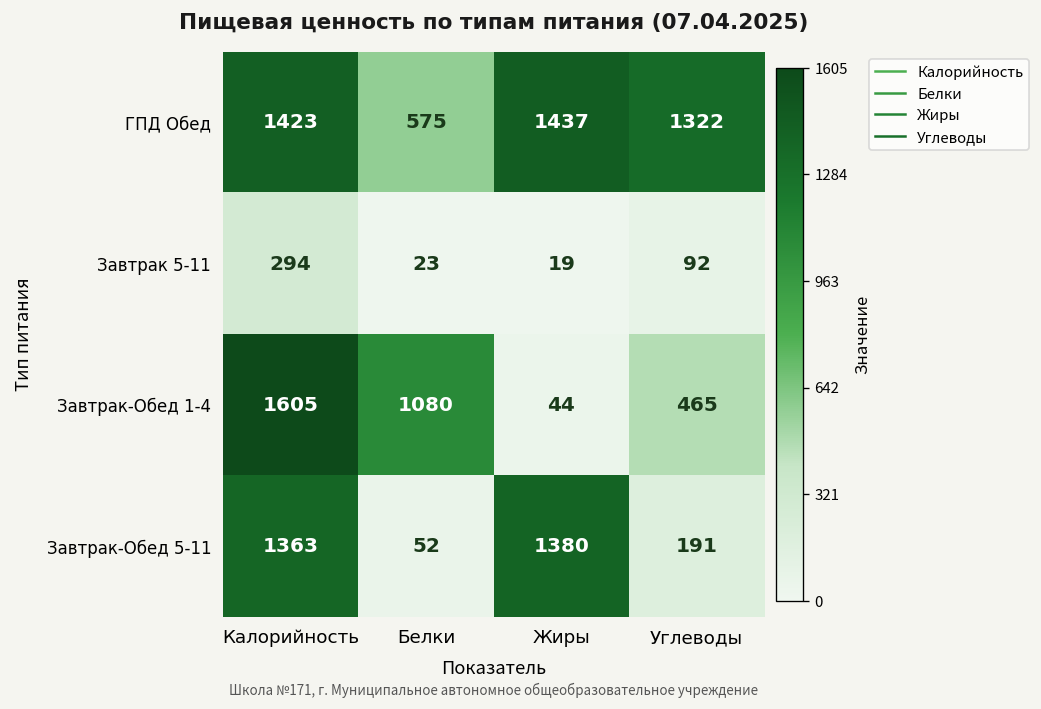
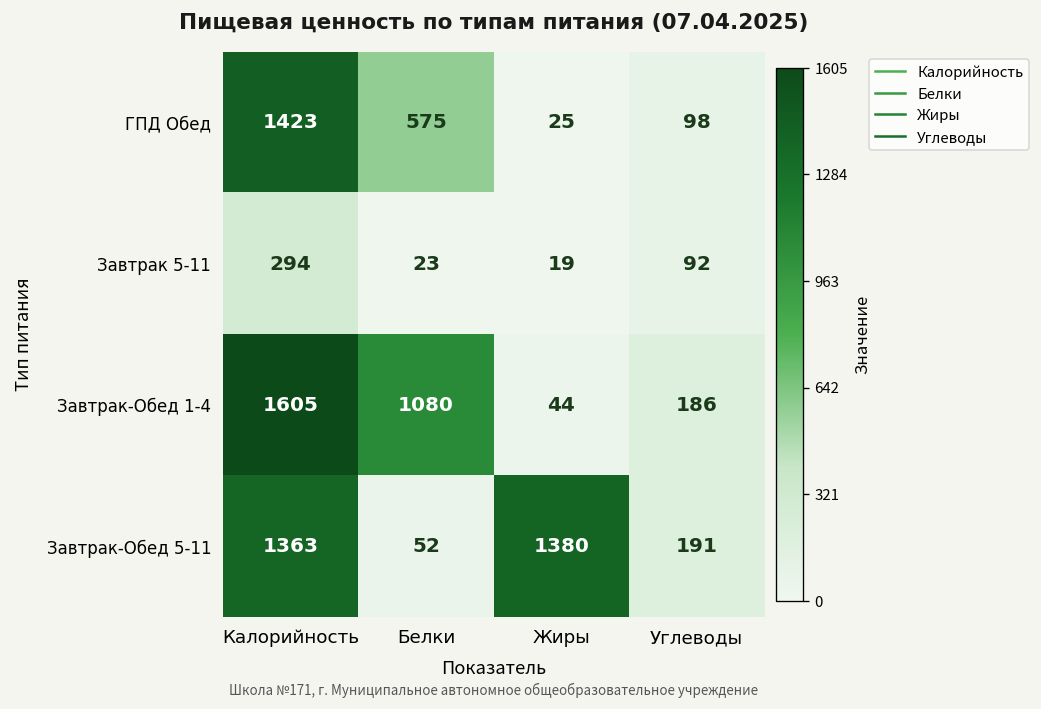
ГПД Обед, Жиры: 1437 -> 25
ГПД Обед, Углеводы: 1322 -> 98
Завтрак-Обед 1-4, Углеводы: 465 -> 186
